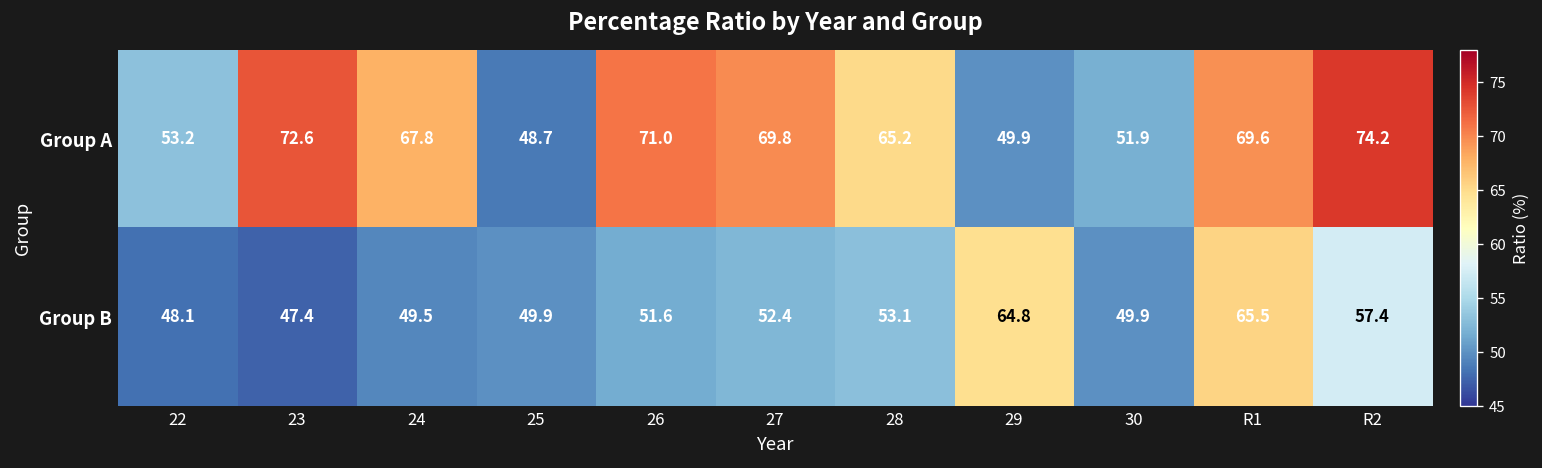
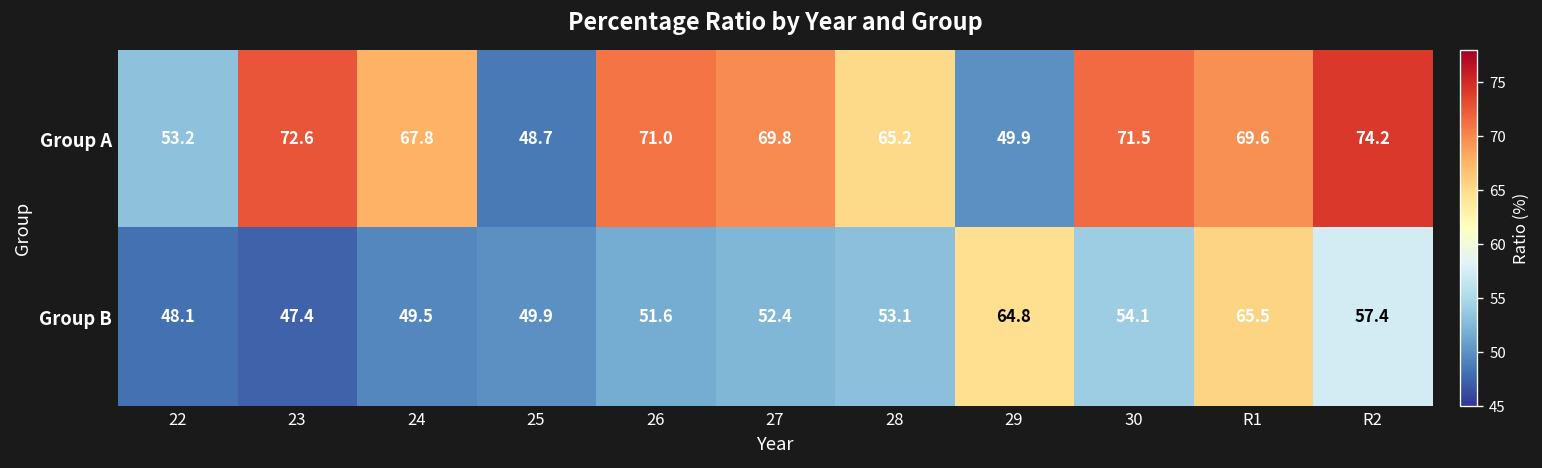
Group A, 30: 51.9 -> 71.5
Group B, 30: 49.9 -> 54.1
